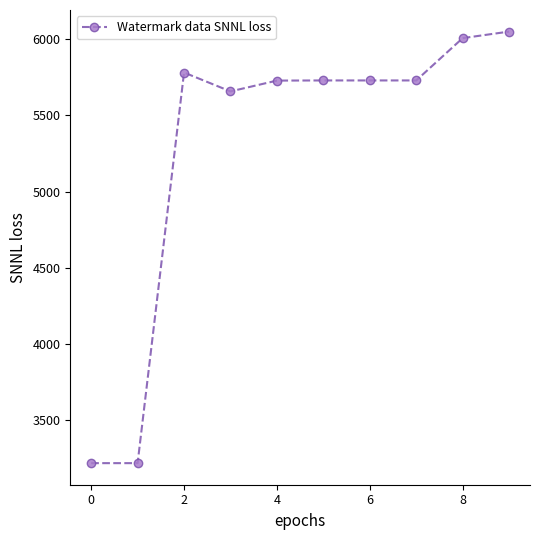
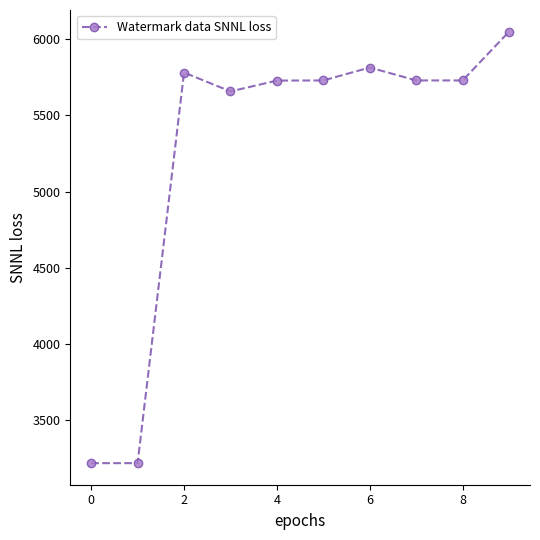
6: 5730 -> 5820
8: 6010 -> 5730
